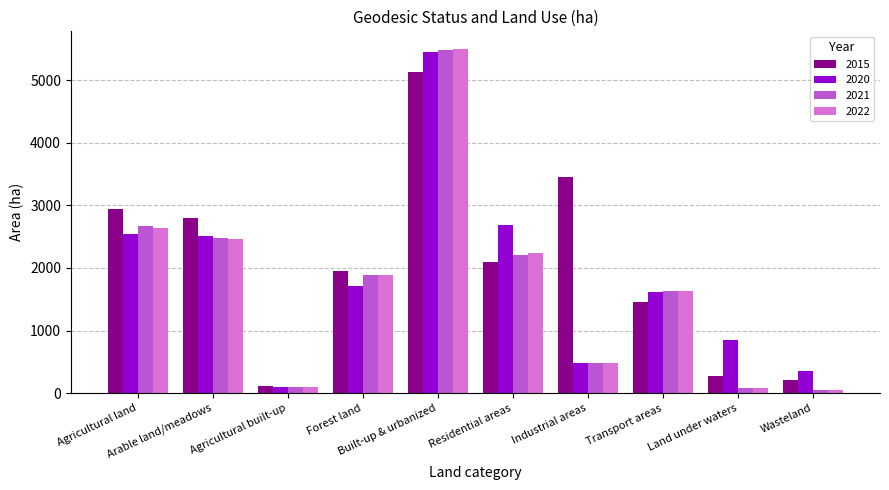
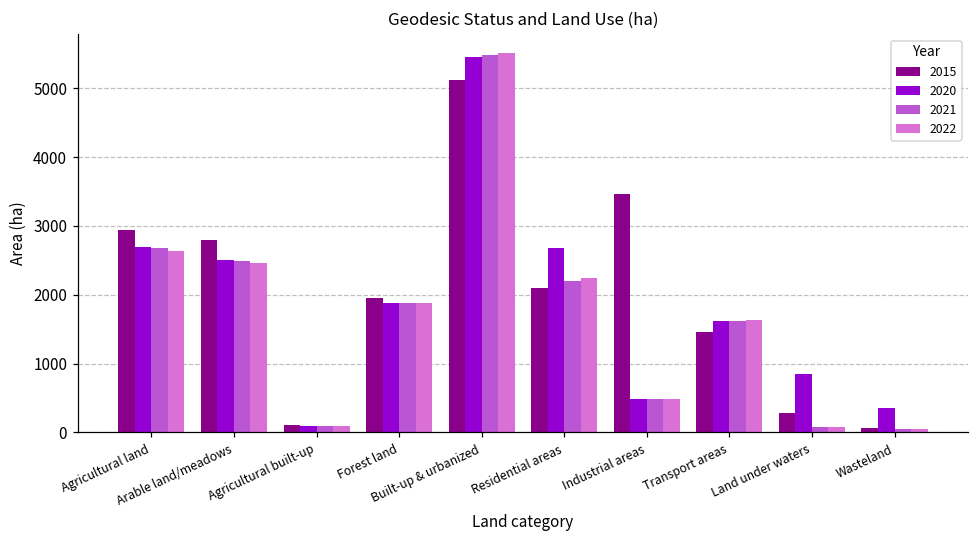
2020, Agricultural land: 2500 -> 2700
2020, Forest land: 1700 -> 1900
2015, Wasteland: 200 -> 100
